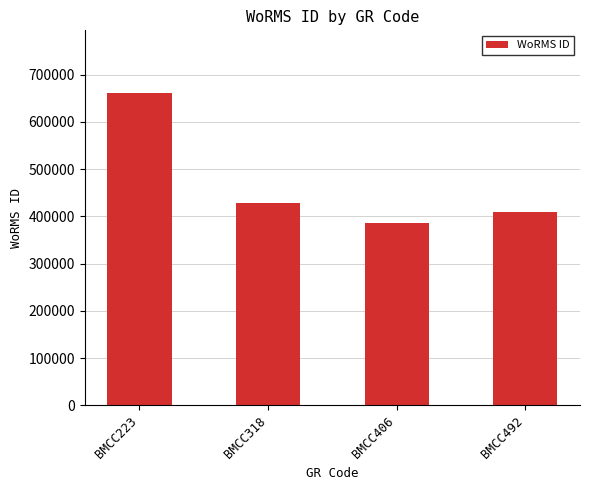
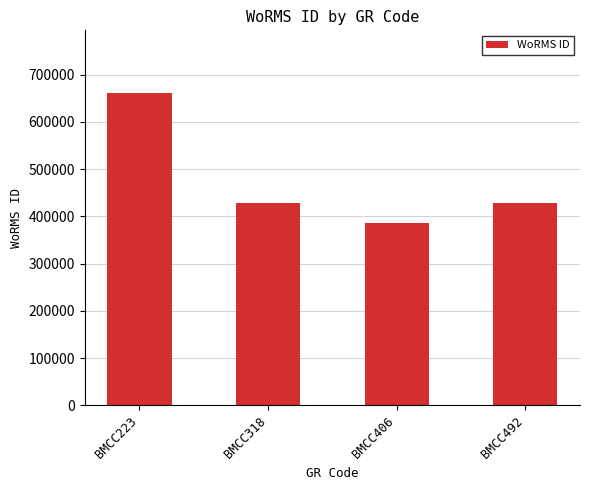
BMCC492: 410000 -> 430000
